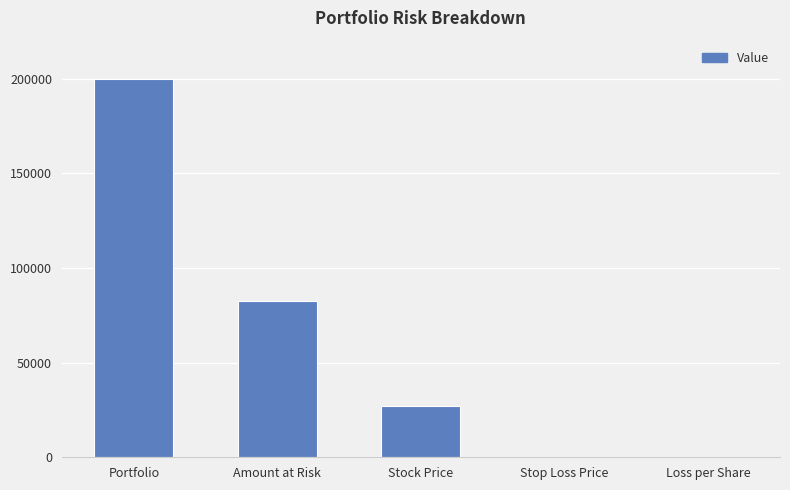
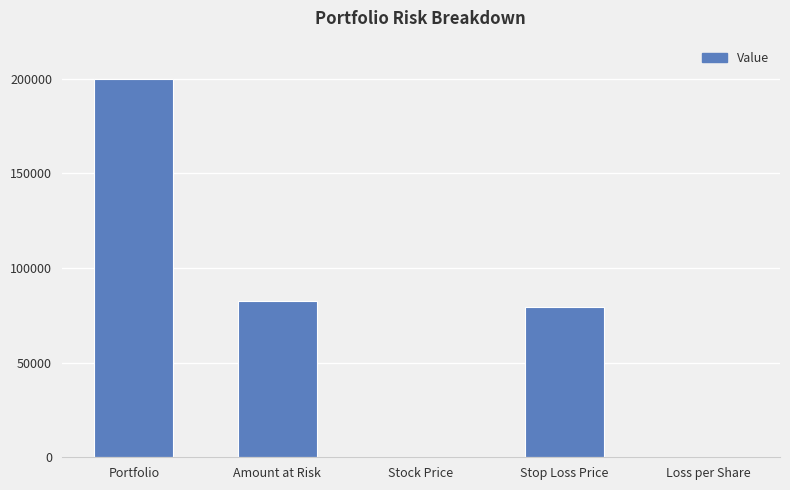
Stock Price: 27000 -> 0
Stop Loss Price: 0 -> 80000
